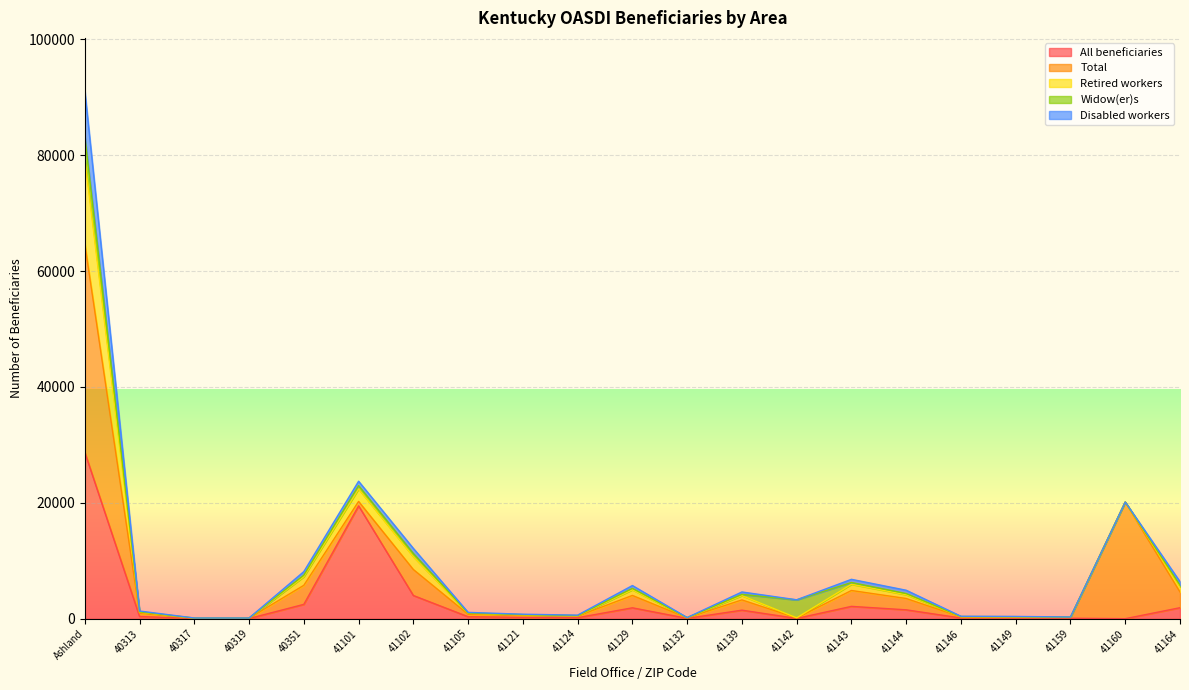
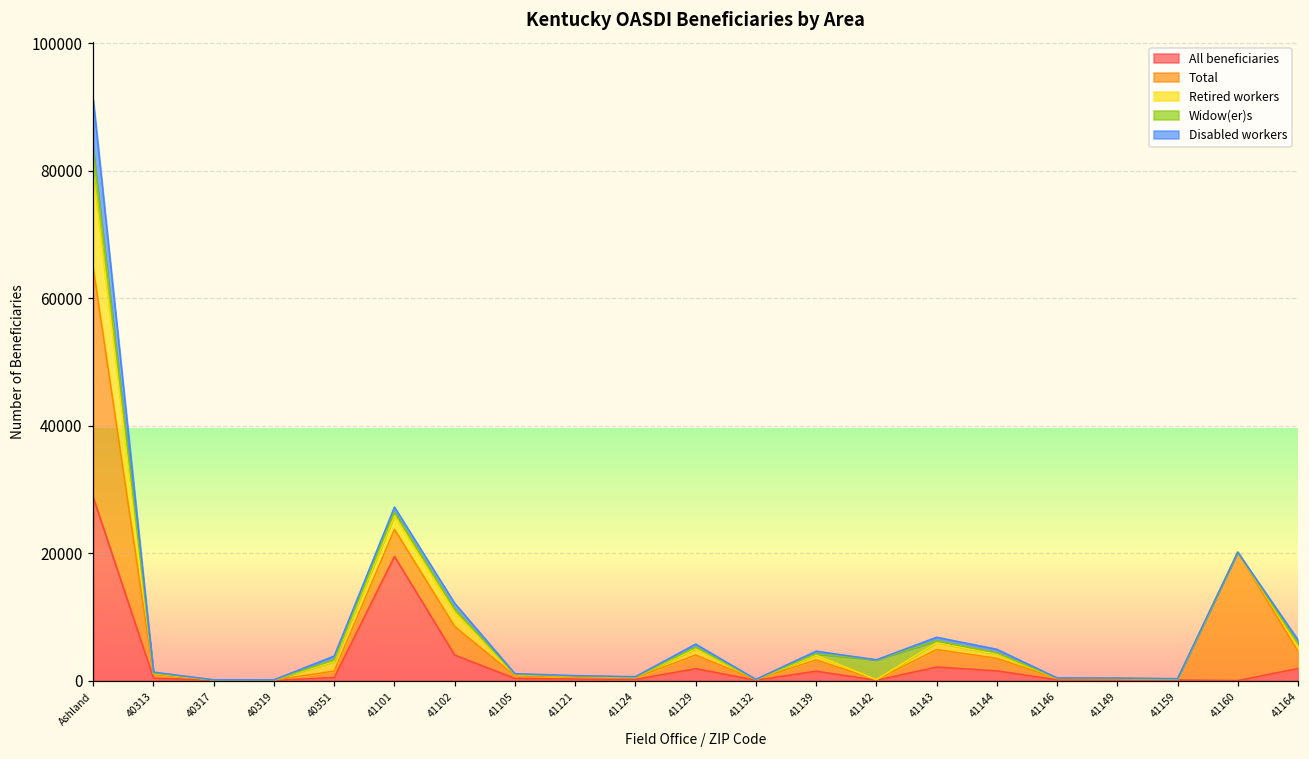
All beneficiaries, 40351: 2000 -> 0
Total, 40351: 3000 -> 1000
Total, 41101: 1000 -> 4000
